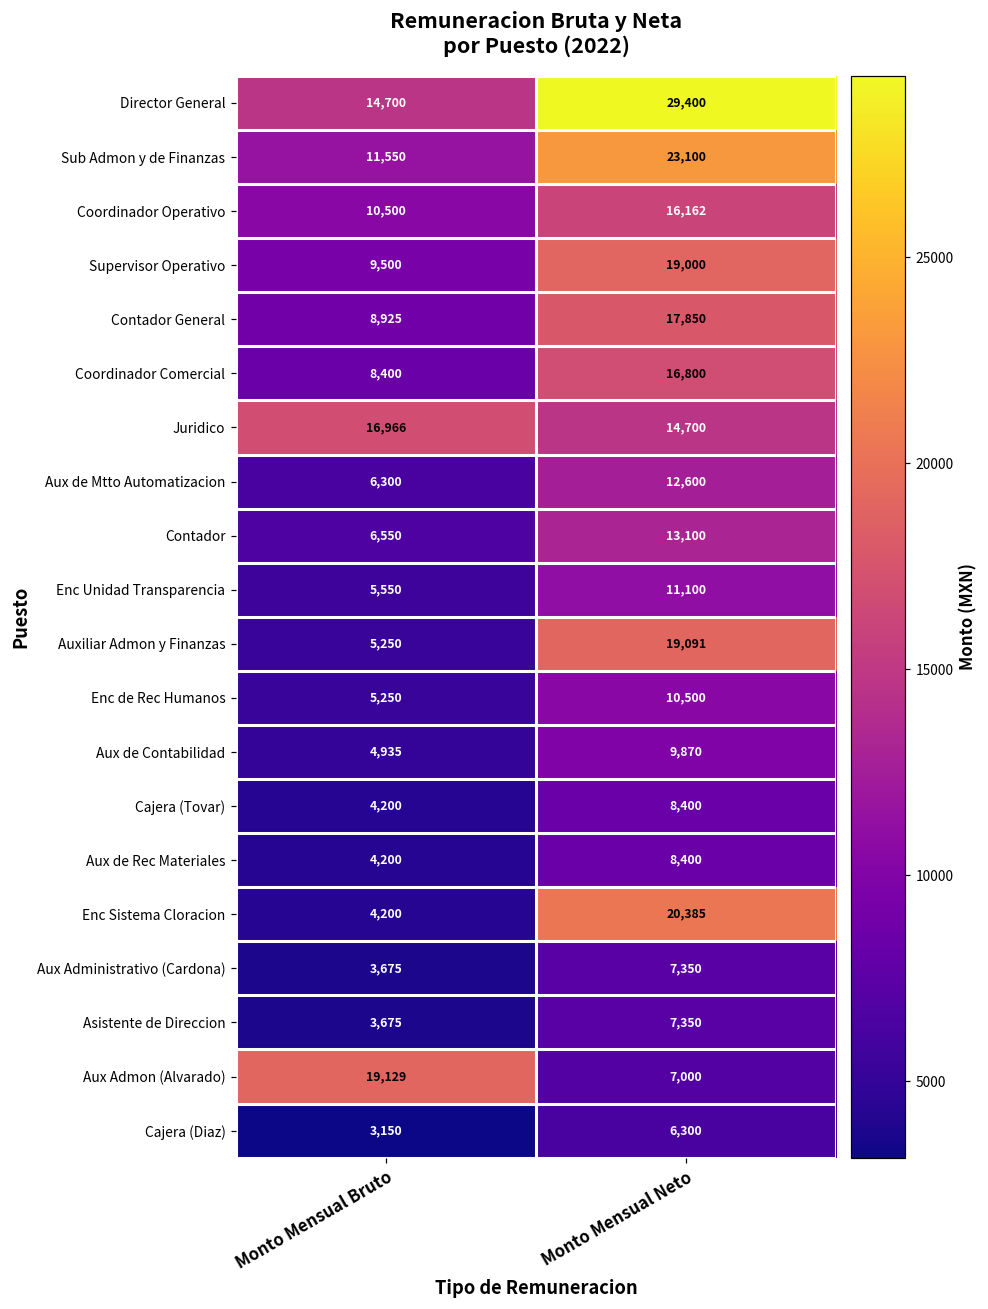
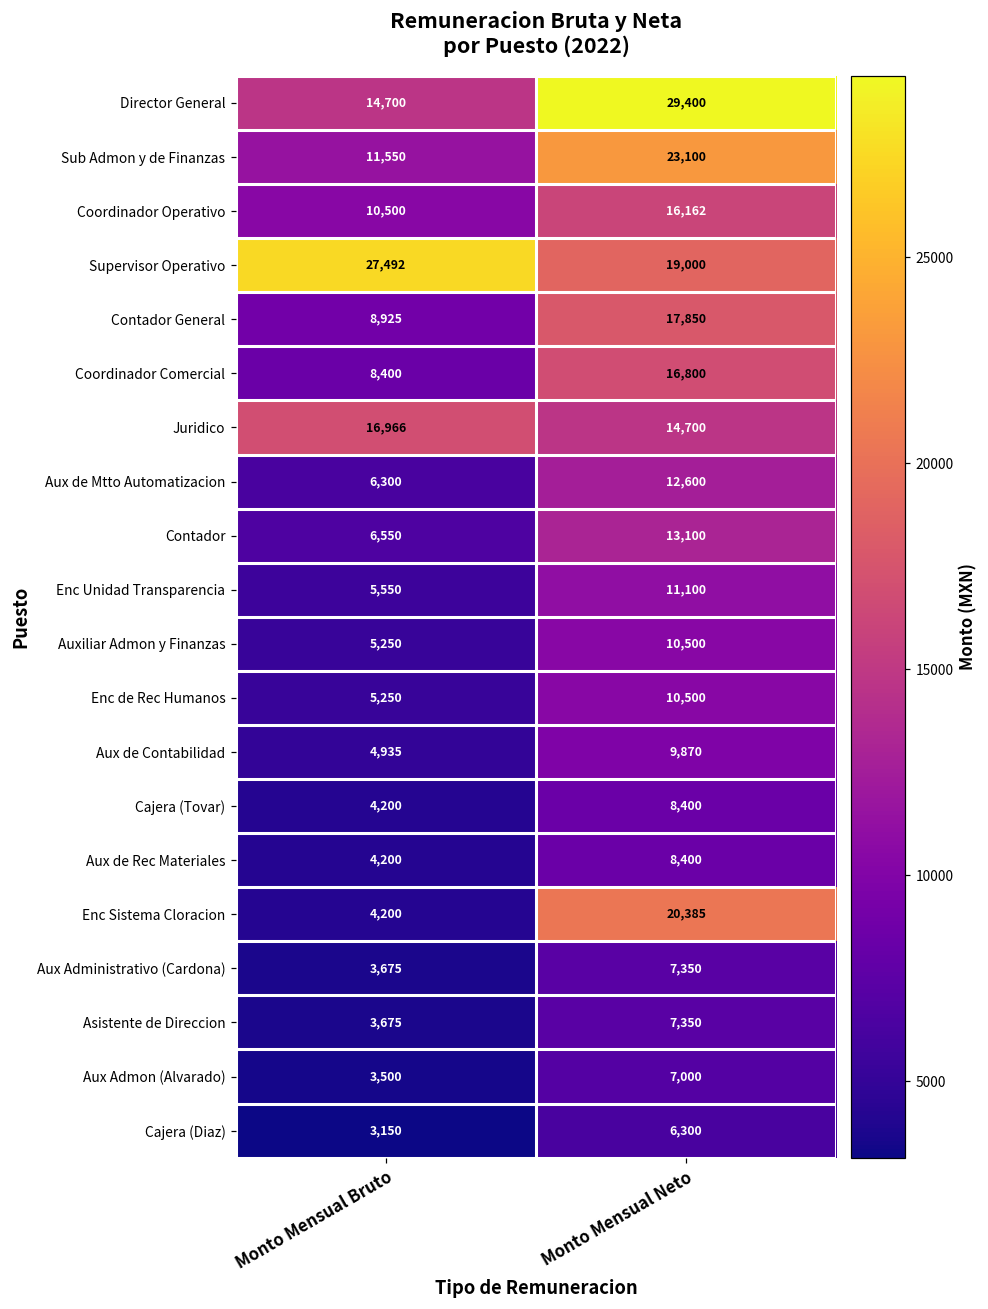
Supervisor Operativo, Monto Mensual Bruto: 9,500 -> 27,492
Auxiliar Admon y Finanzas, Monto Mensual Neto: 19,091 -> 10,500
Aux Admon (Alvarado), Monto Mensual Bruto: 19,129 -> 3,500
